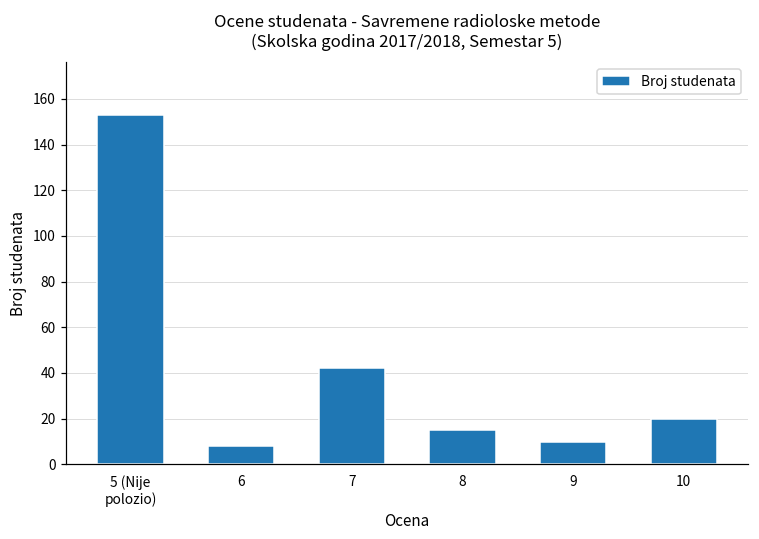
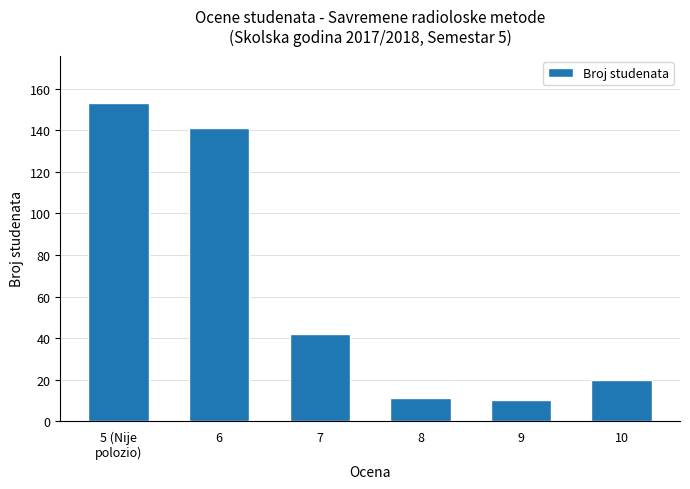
6: 8 -> 141
8: 15 -> 11
